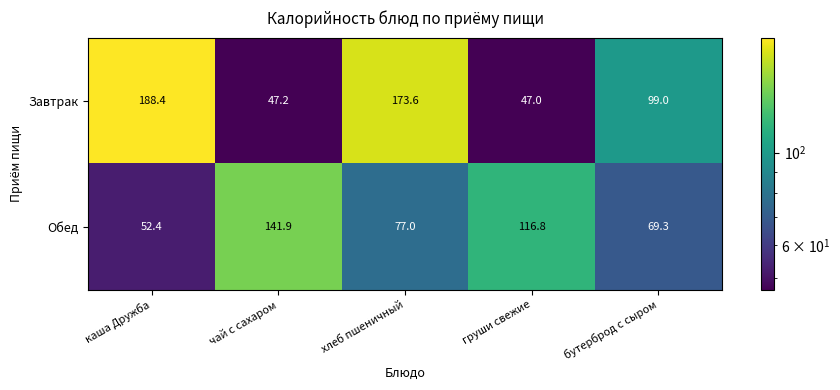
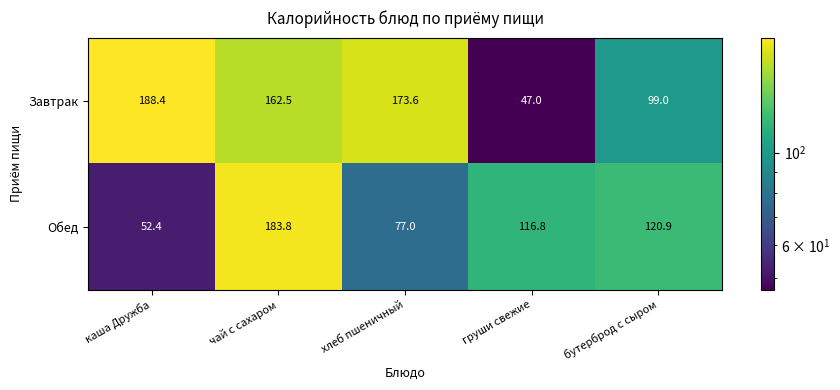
Завтрак, чай с сахаром: 47.2 -> 162.5
Обед, чай с сахаром: 141.9 -> 183.8
Обед, бутерброд с сыром: 69.3 -> 120.9
